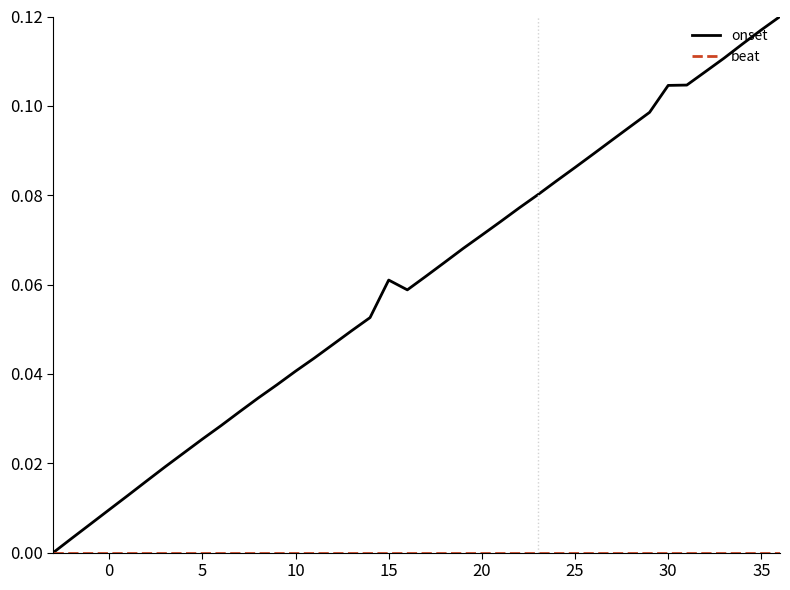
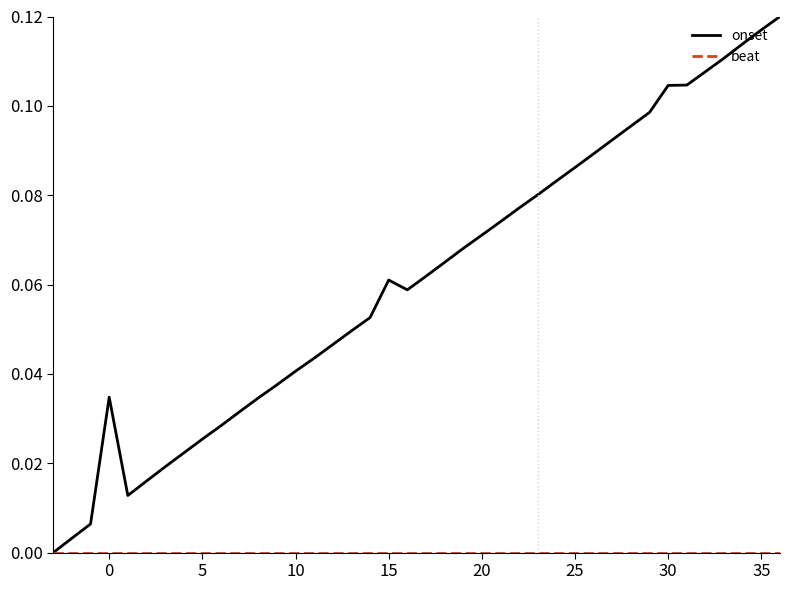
onset, 0: 0.010 -> 0.035
